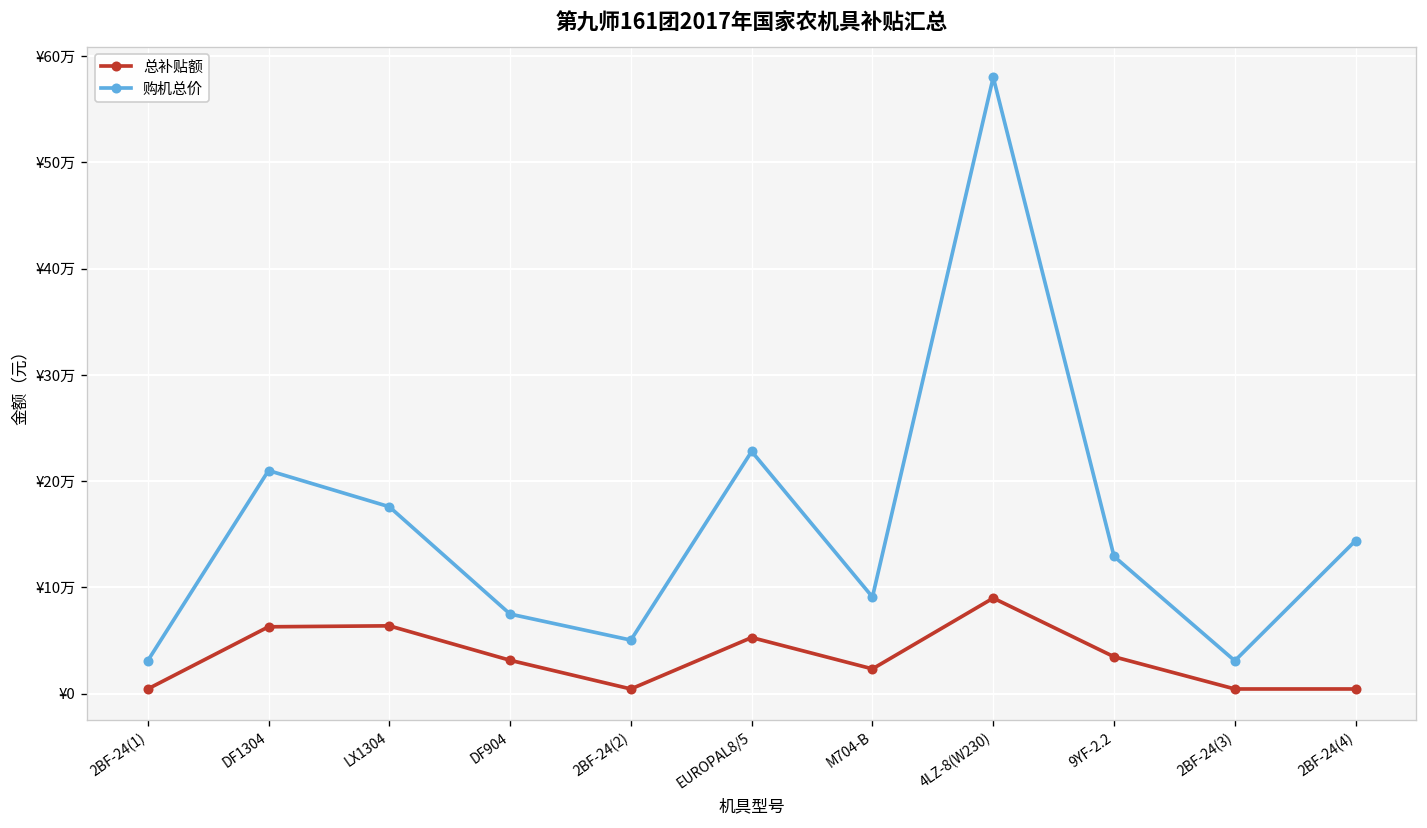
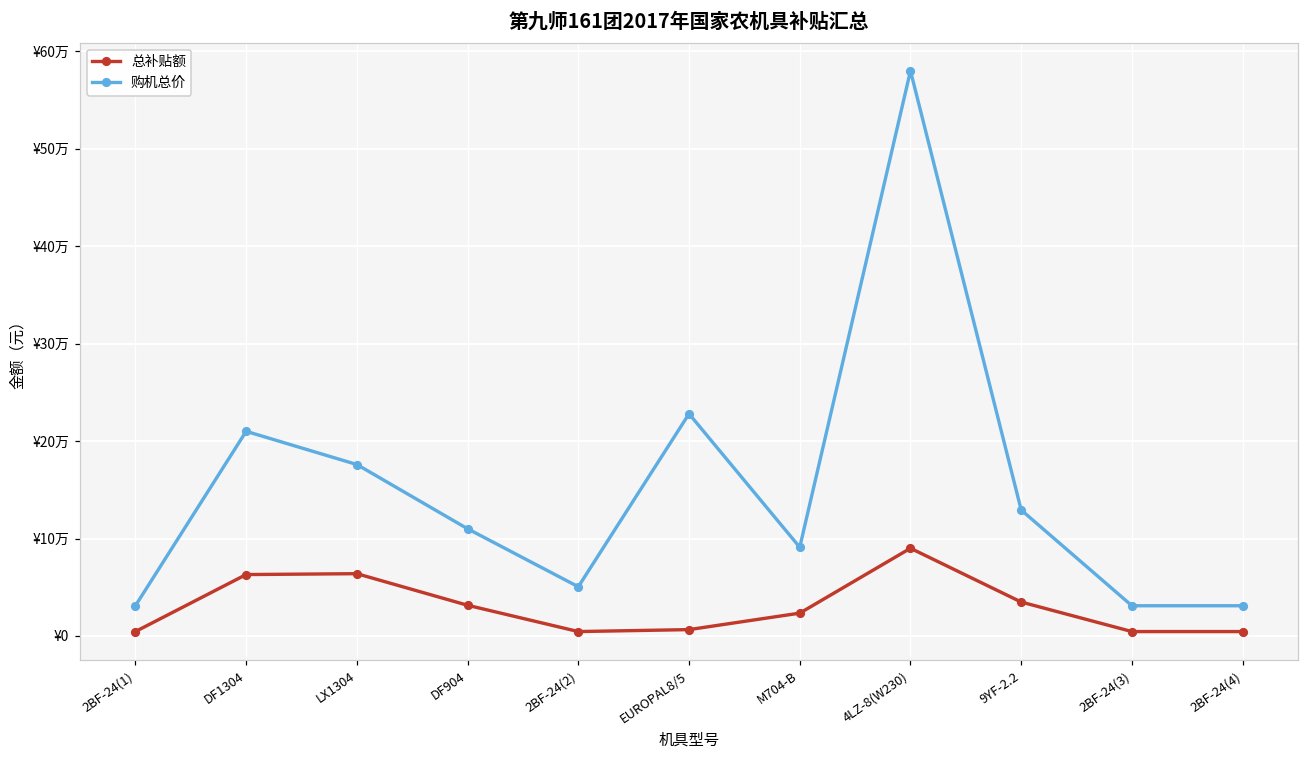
购机总价, DF904: ¥7万 -> ¥11万
总补贴额, EUROPAL8/5: ¥5万 -> ¥1万
购机总价, 2BF-24(4): ¥14万 -> ¥3万
